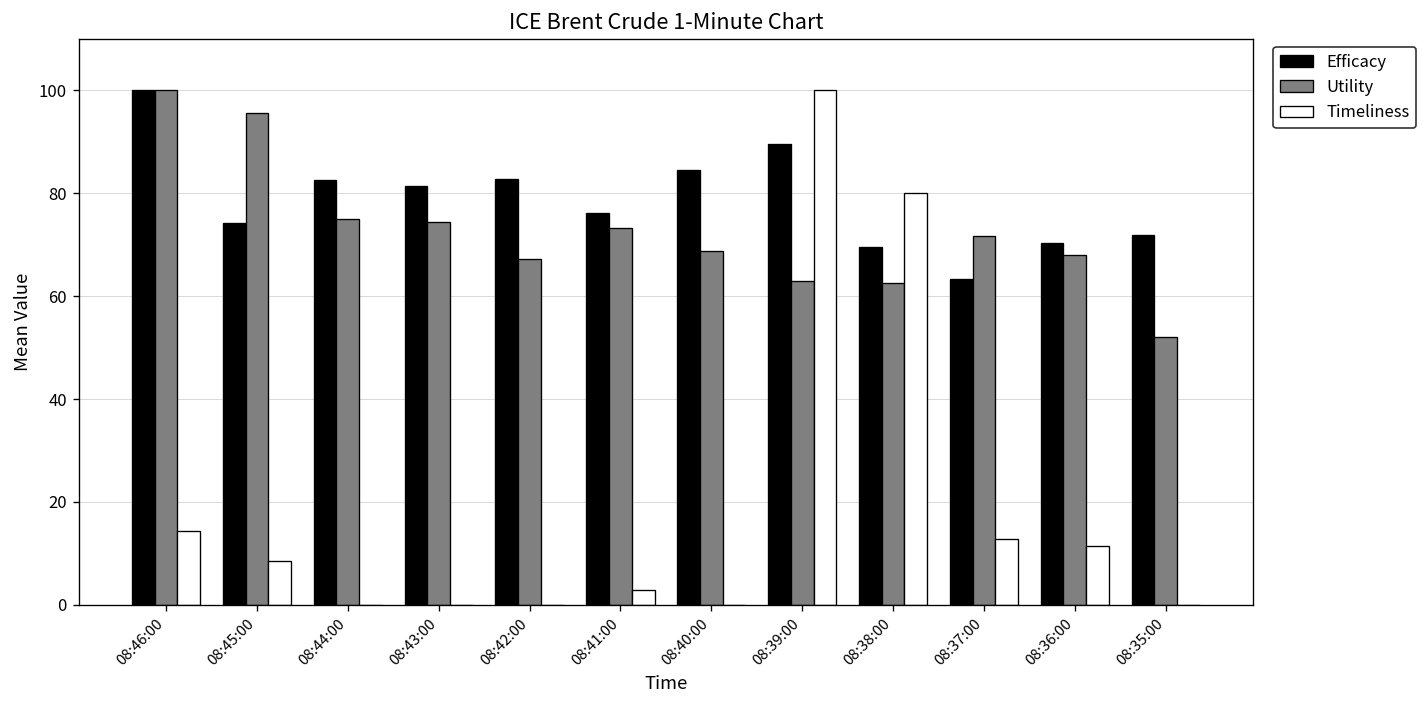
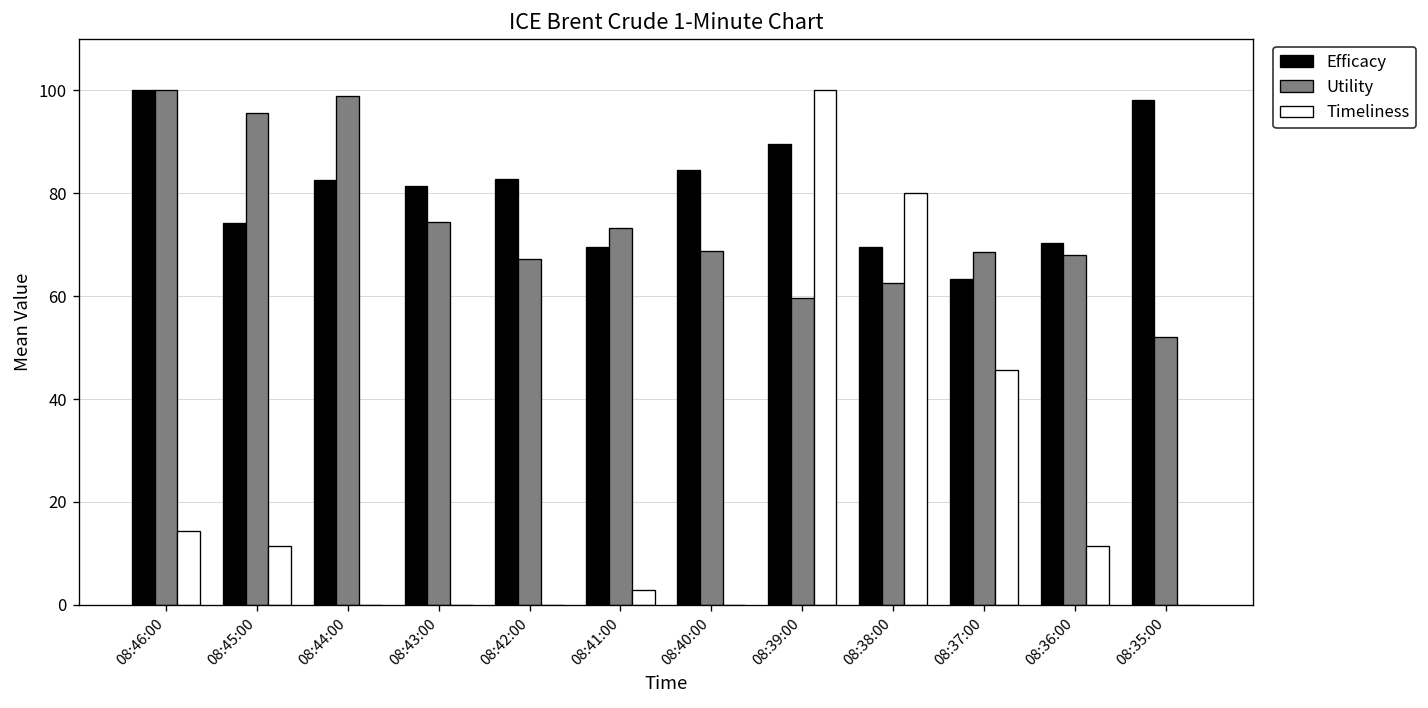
Timeliness, 08:45:00: 9 -> 11
Utility, 08:44:00: 75 -> 99
Efficacy, 08:41:00: 76 -> 69
Utility, 08:39:00: 63 -> 60
Utility, 08:37:00: 72 -> 69
Timeliness, 08:37:00: 13 -> 46
Efficacy, 08:35:00: 72 -> 98
